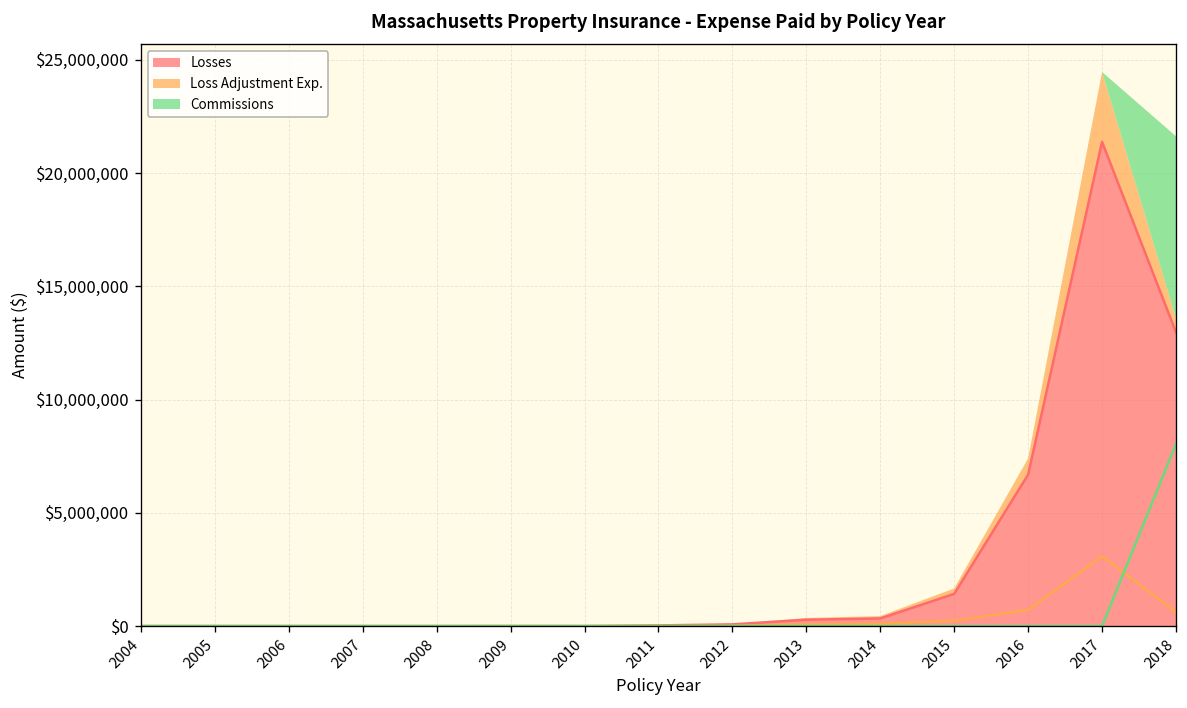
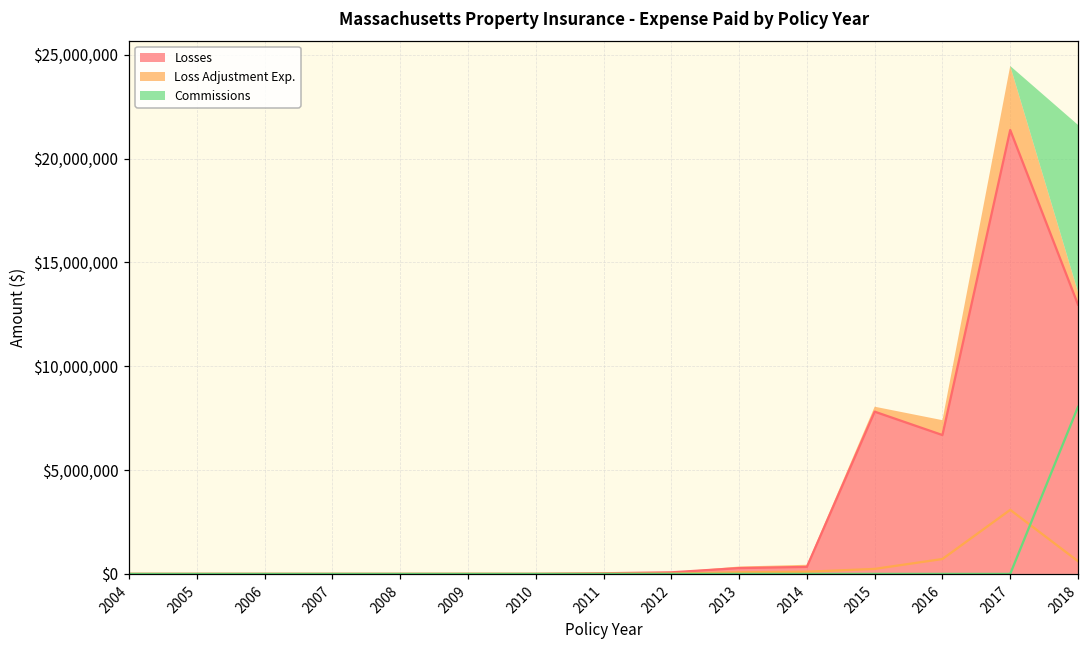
Losses, 2015: $1,400,000 -> $7,800,000
